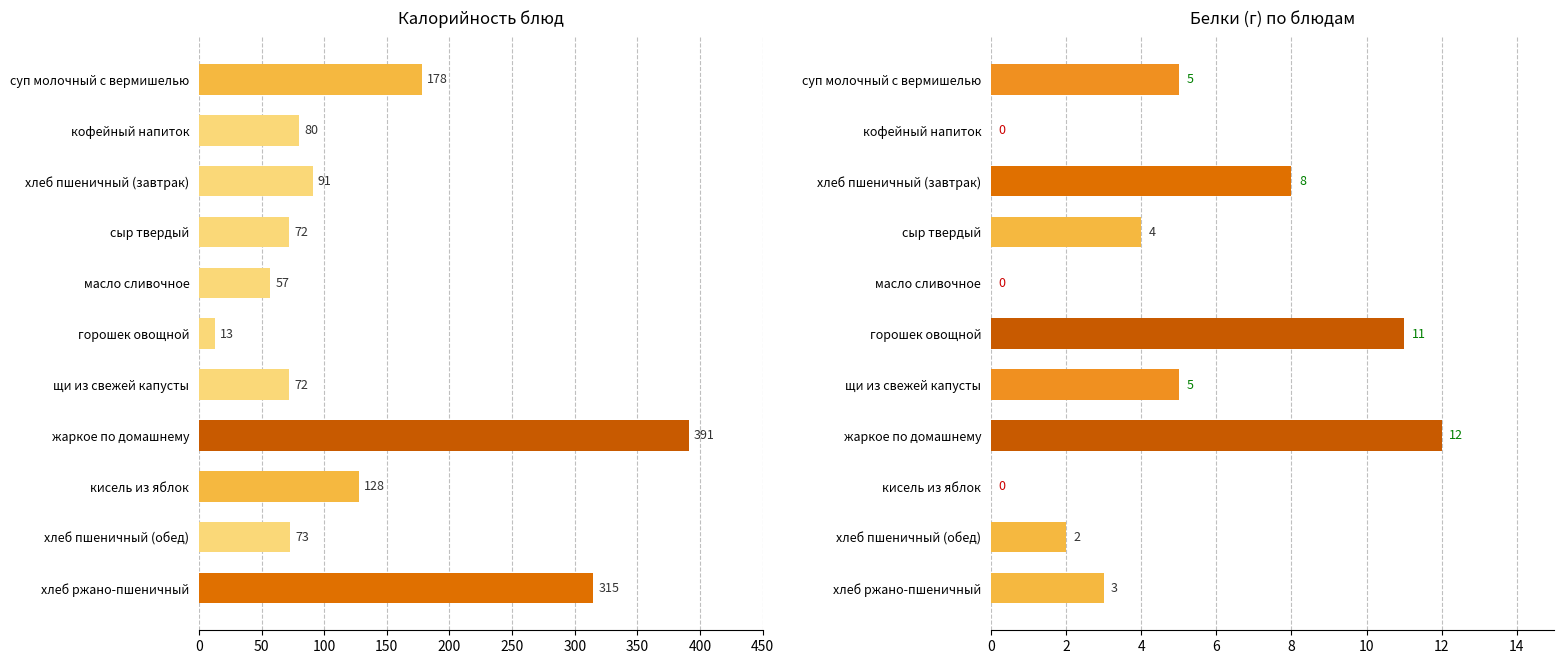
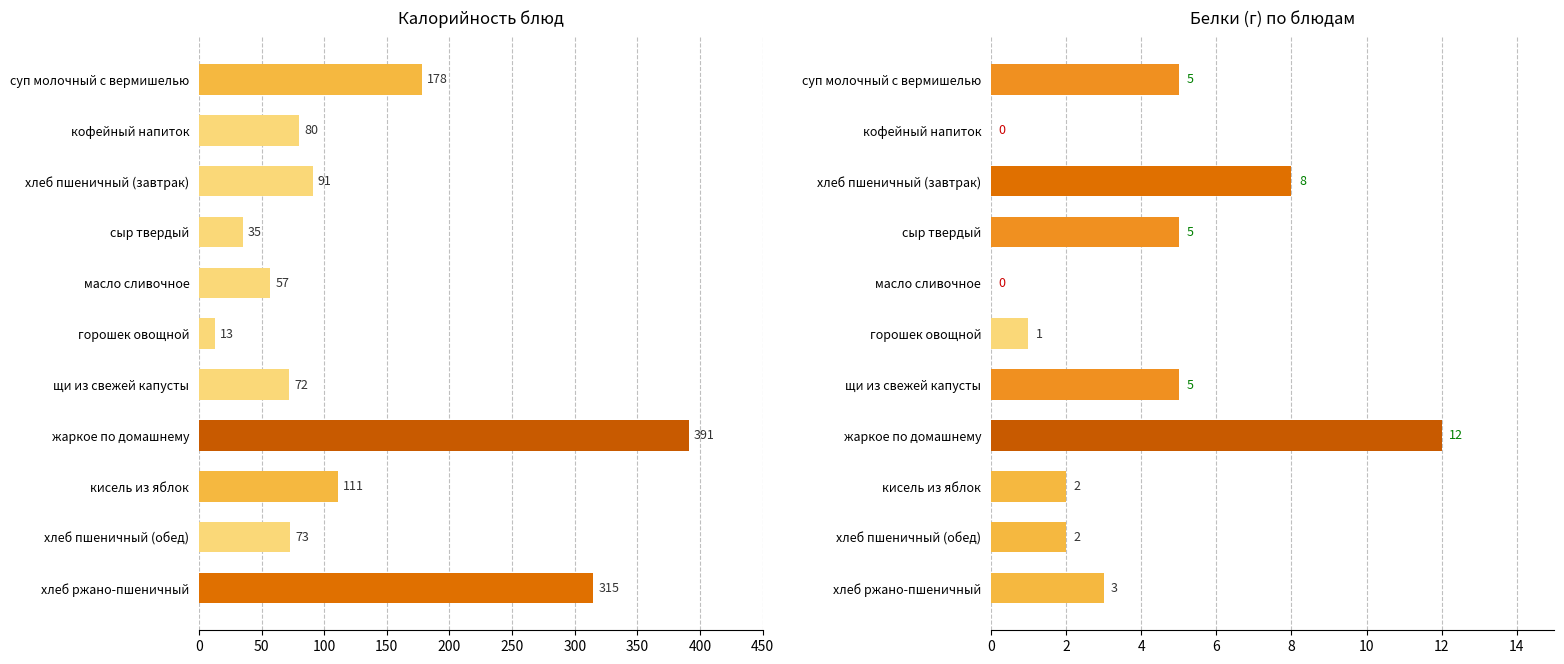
Калорийность блюд, сыр твердый: 72 -> 35
Калорийность блюд, кисель из яблок: 128 -> 111
Белки (г) по блюдам, сыр твердый: 4 -> 5
Белки (г) по блюдам, горошек овощной: 11 -> 1
Белки (г) по блюдам, кисель из яблок: 0 -> 2
